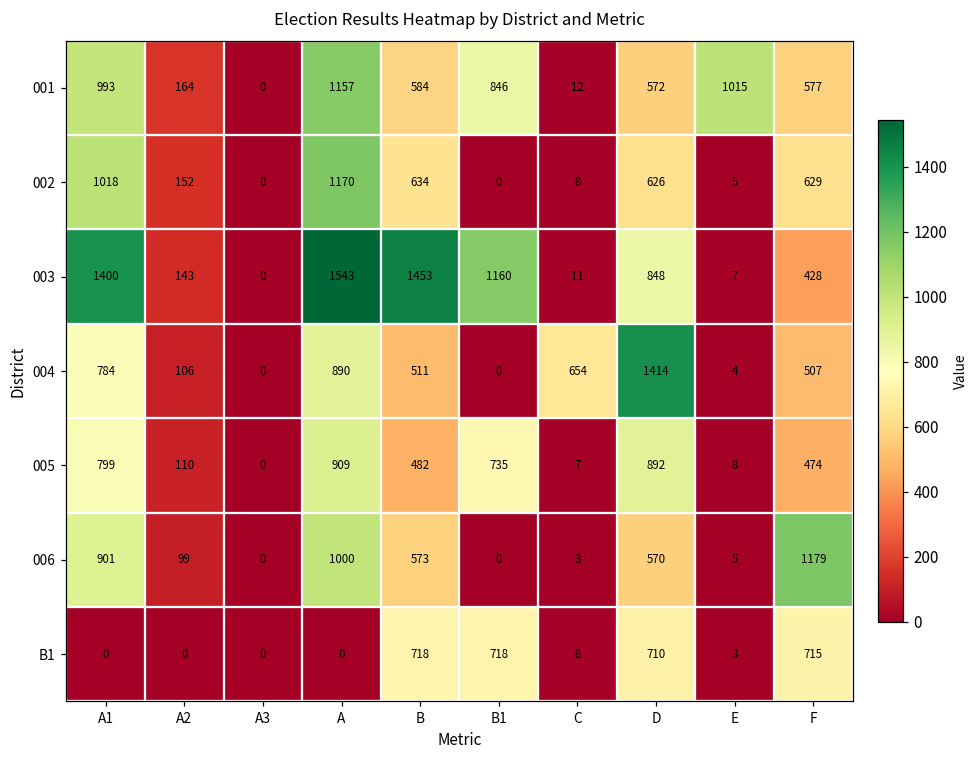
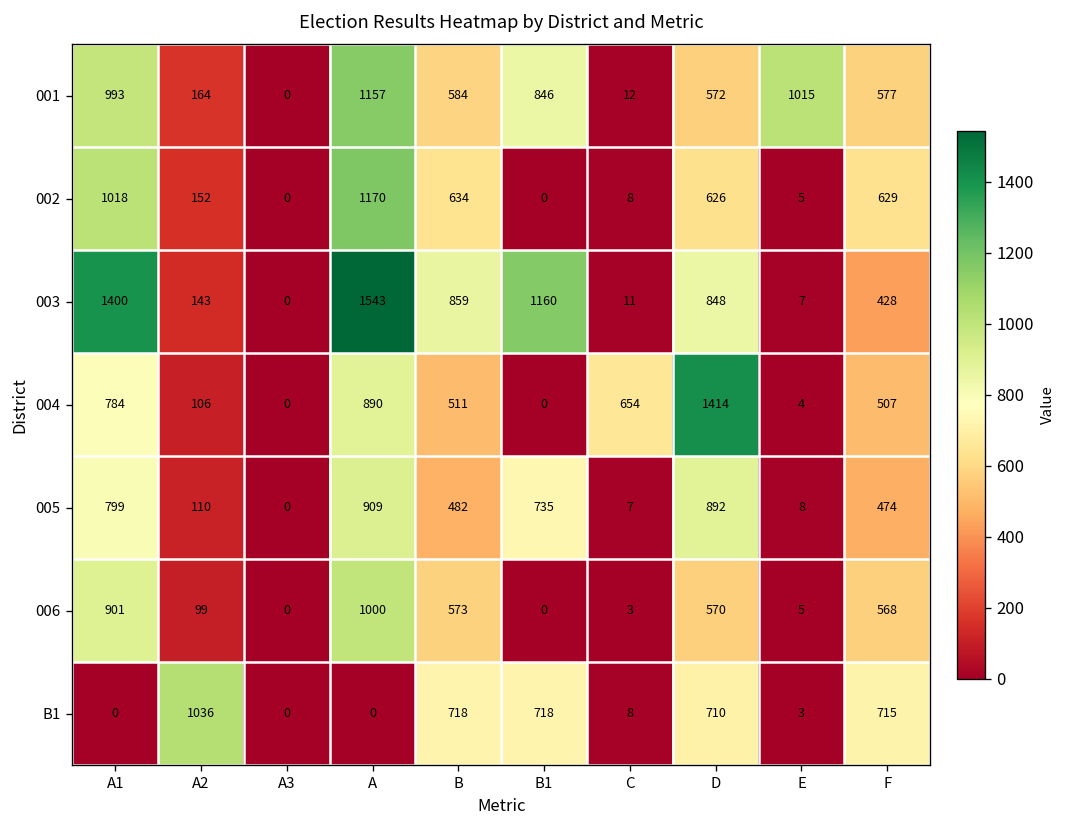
003, B: 1453 -> 859
006, F: 1179 -> 568
B1, A2: 0 -> 1036
